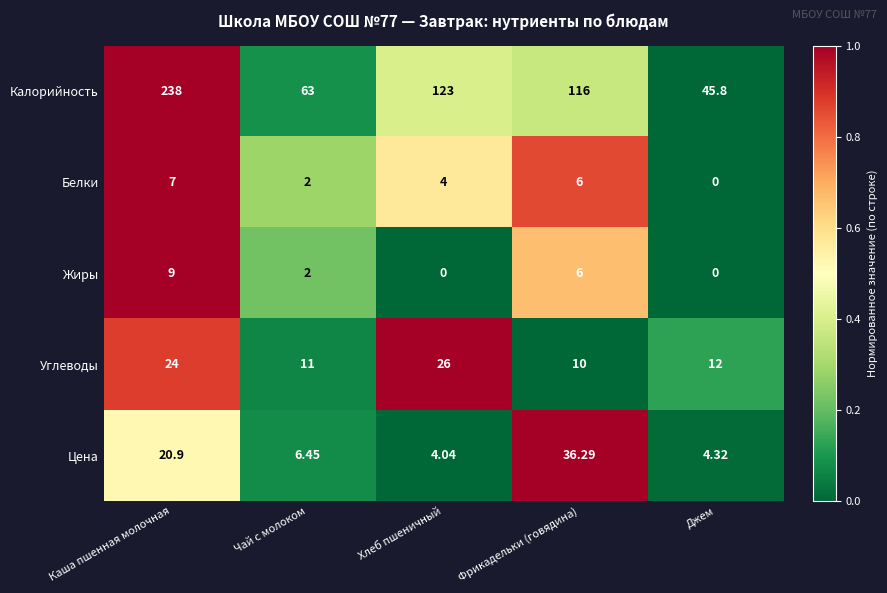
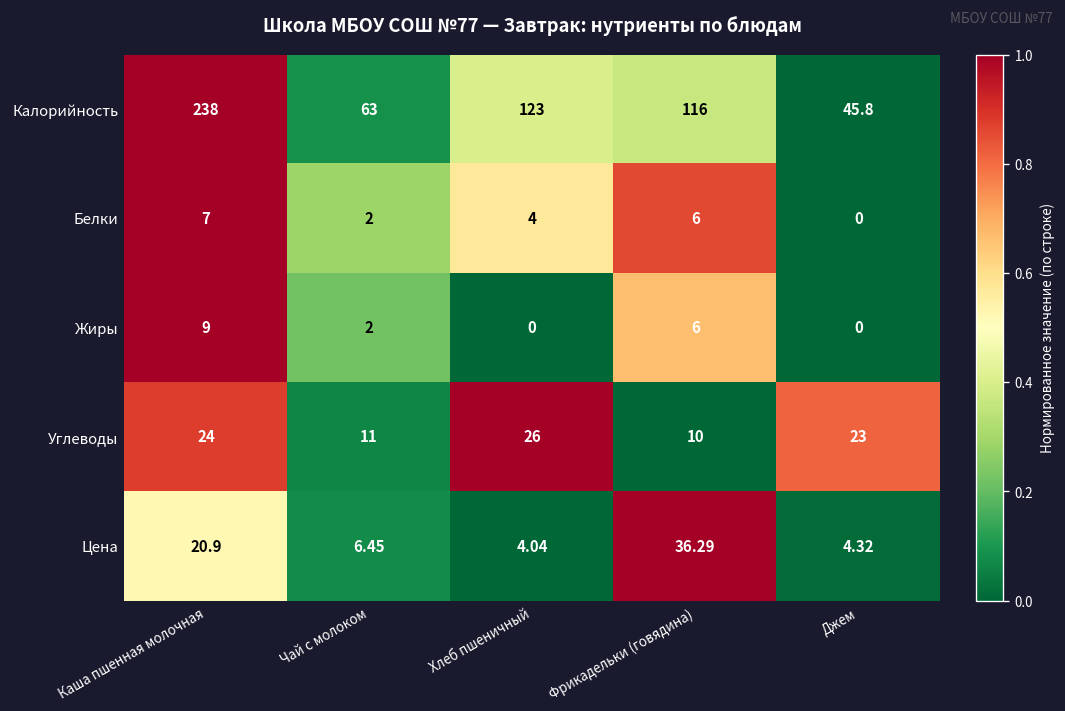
Углеводы, Джем: 12 -> 23
